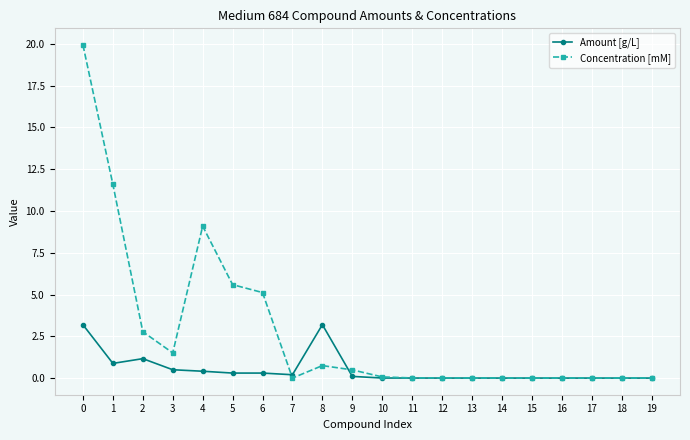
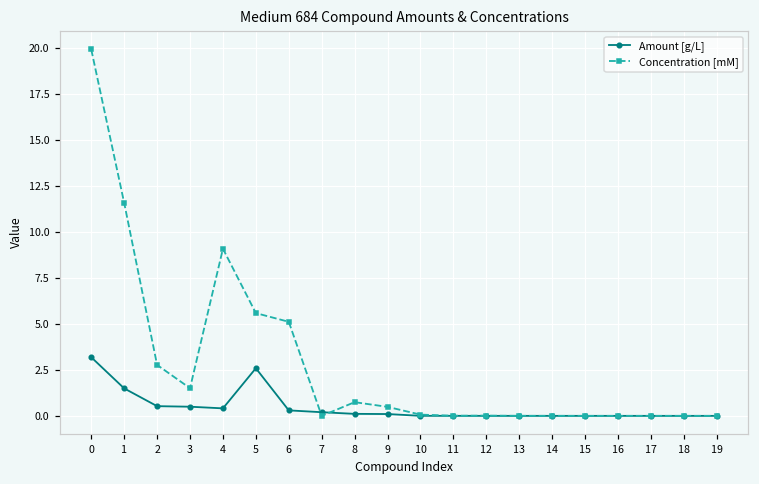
Amount [g/L], 1: 0.9 -> 1.5
Amount [g/L], 2: 1.2 -> 0.5
Amount [g/L], 5: 0.3 -> 2.6
Amount [g/L], 8: 3.2 -> 0.1
